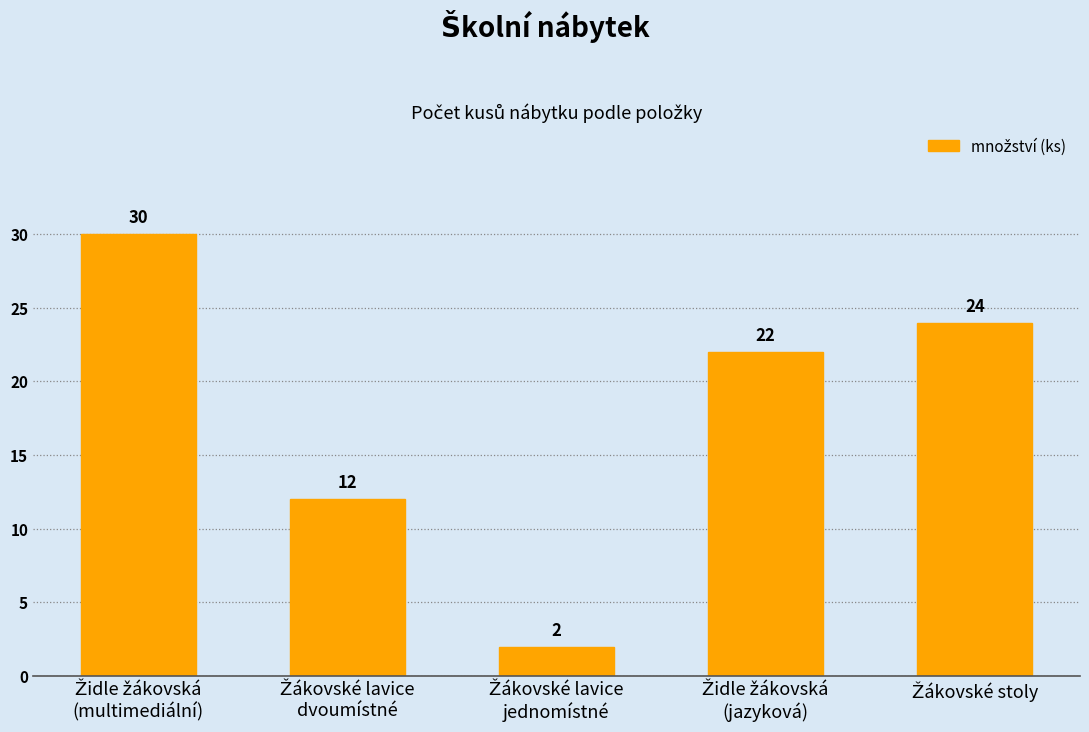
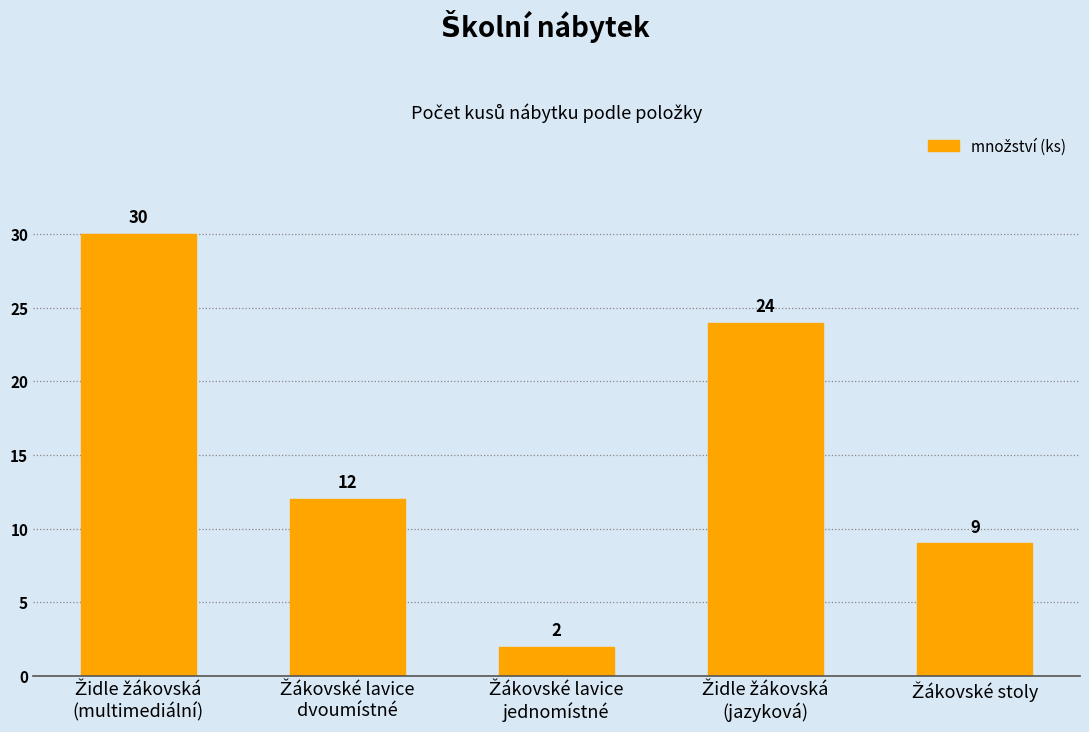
Židle žákovská (jazyková): 22 -> 24
Žákovské stoly: 24 -> 9
